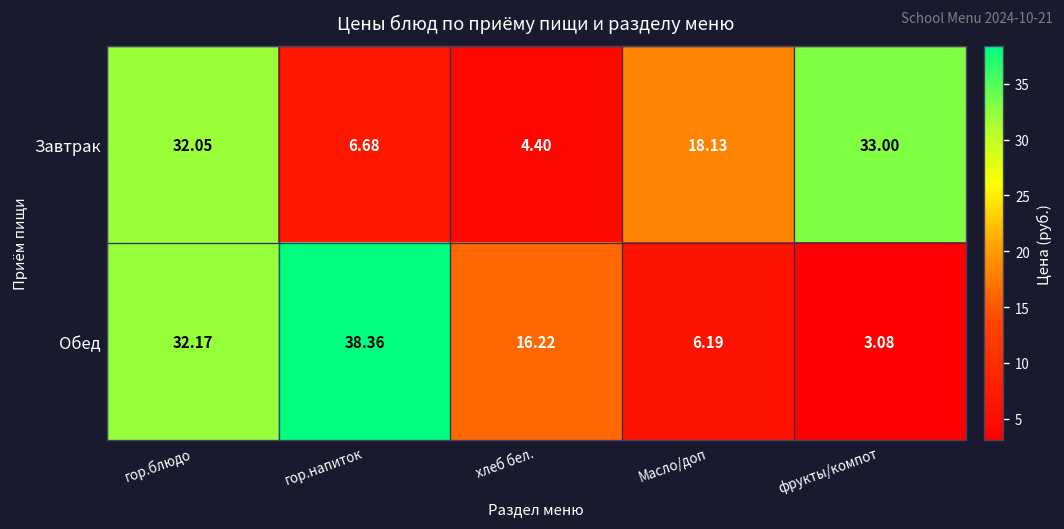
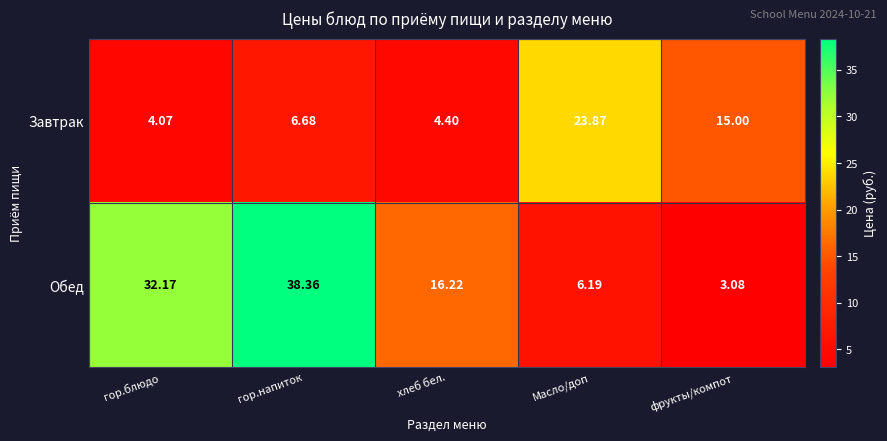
Завтрак, гор.блюдо: 32.05 -> 4.07
Завтрак, Масло/доп: 18.13 -> 23.87
Завтрак, фрукты/компот: 33.00 -> 15.00
